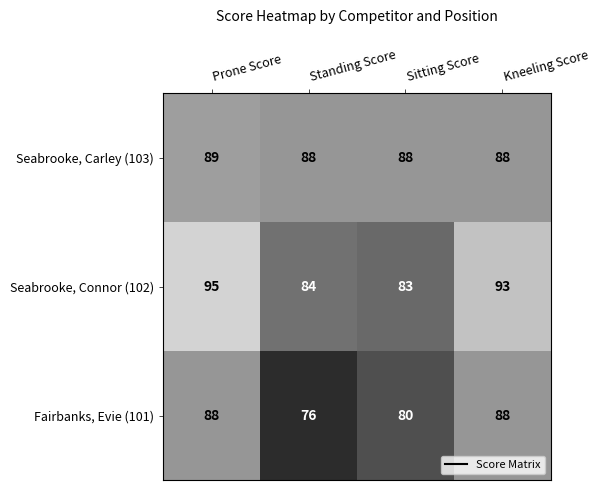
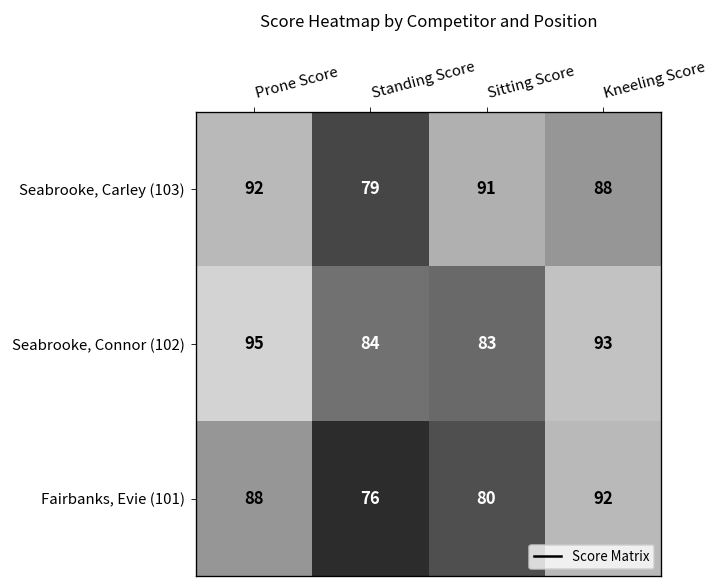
Seabrooke, Carley (103), Prone Score: 89 -> 92
Seabrooke, Carley (103), Standing Score: 88 -> 79
Seabrooke, Carley (103), Sitting Score: 88 -> 91
Fairbanks, Evie (101), Kneeling Score: 88 -> 92
